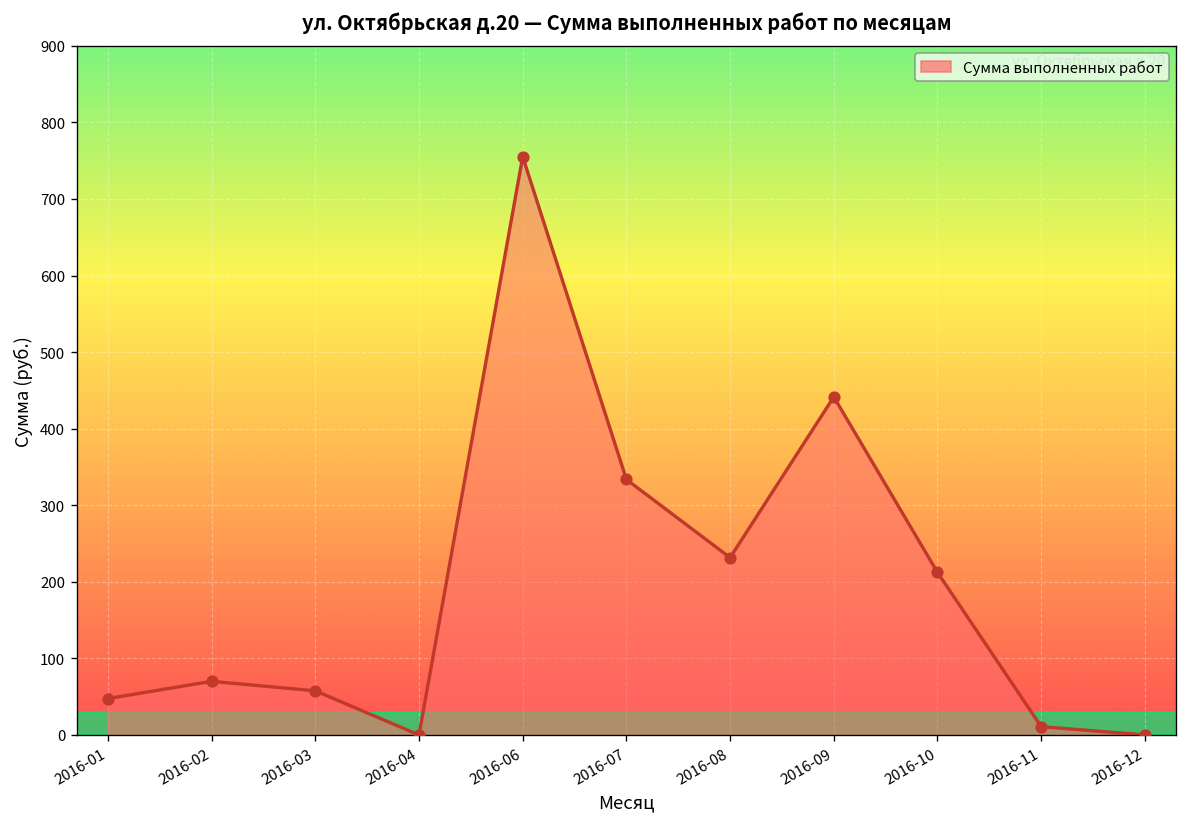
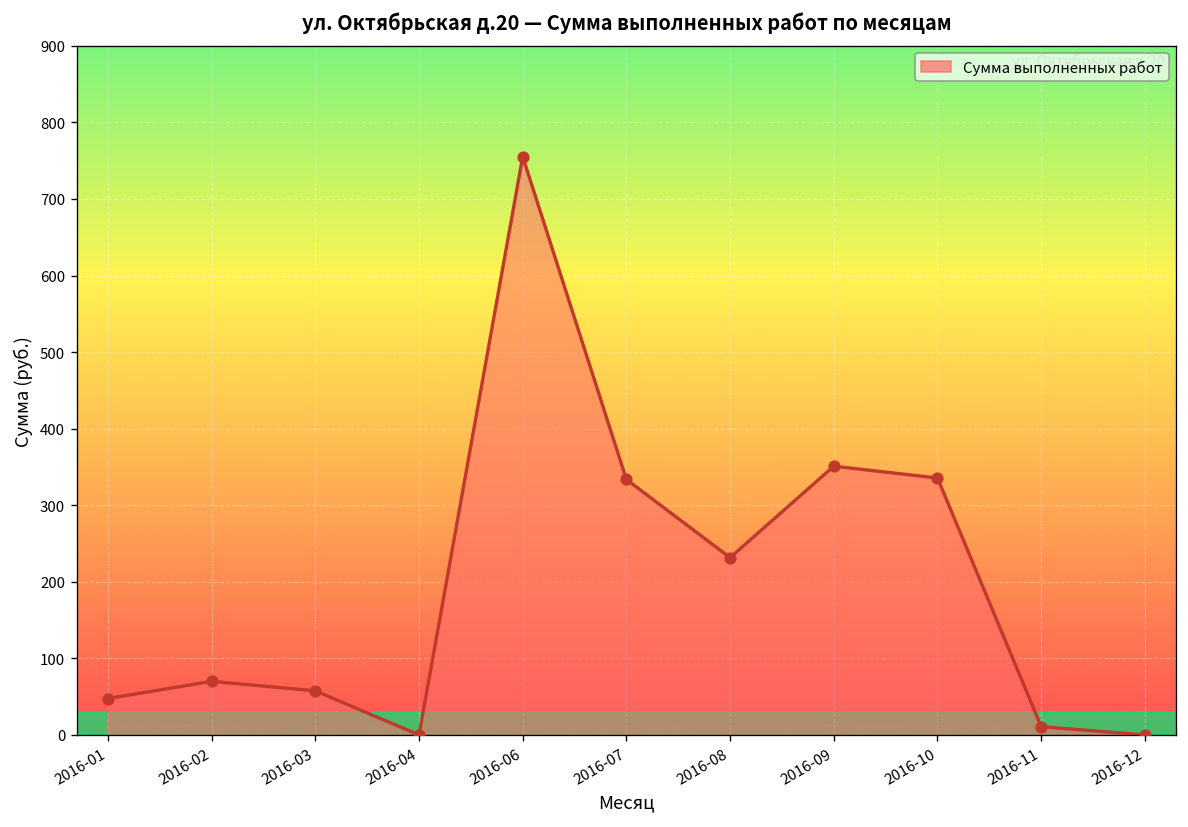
2016-09: 440 -> 350
2016-10: 210 -> 340
